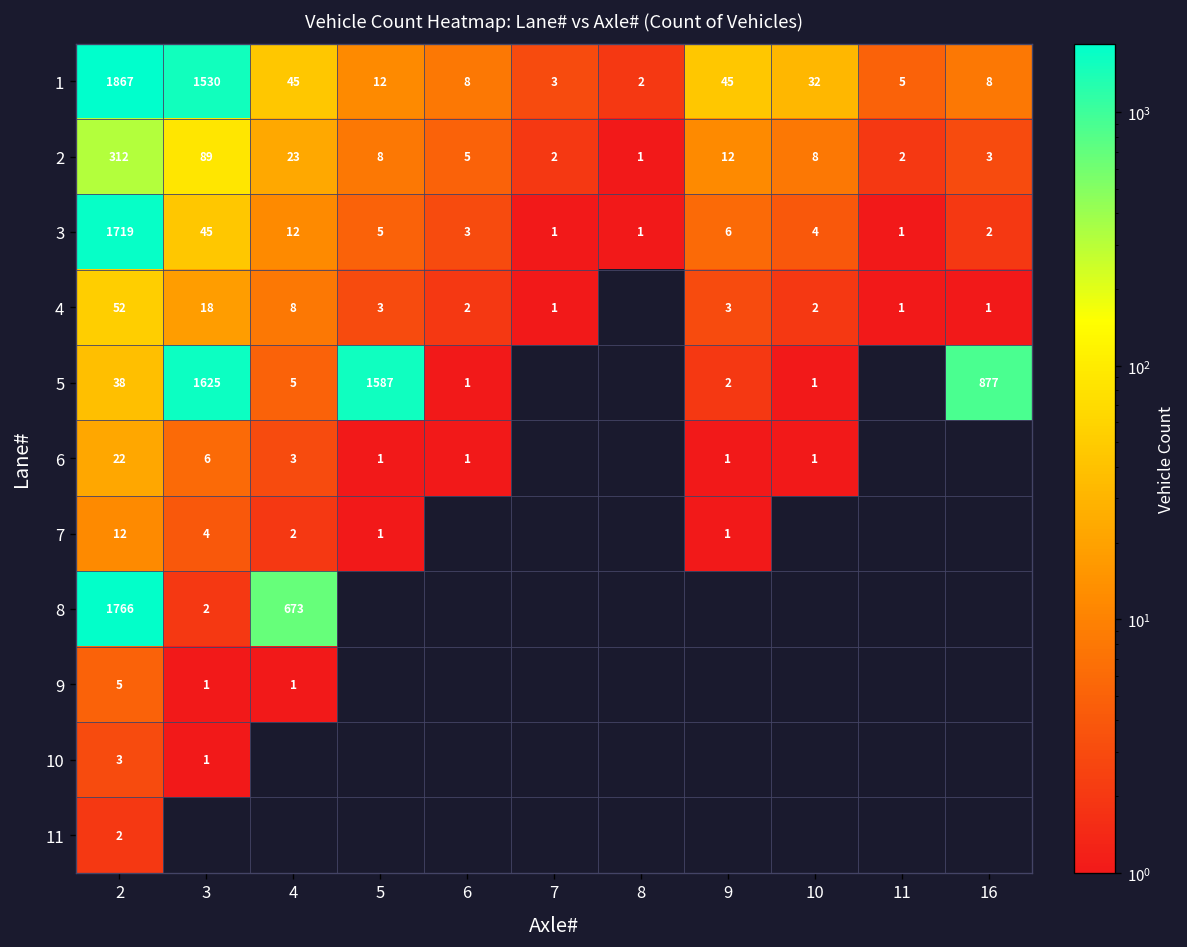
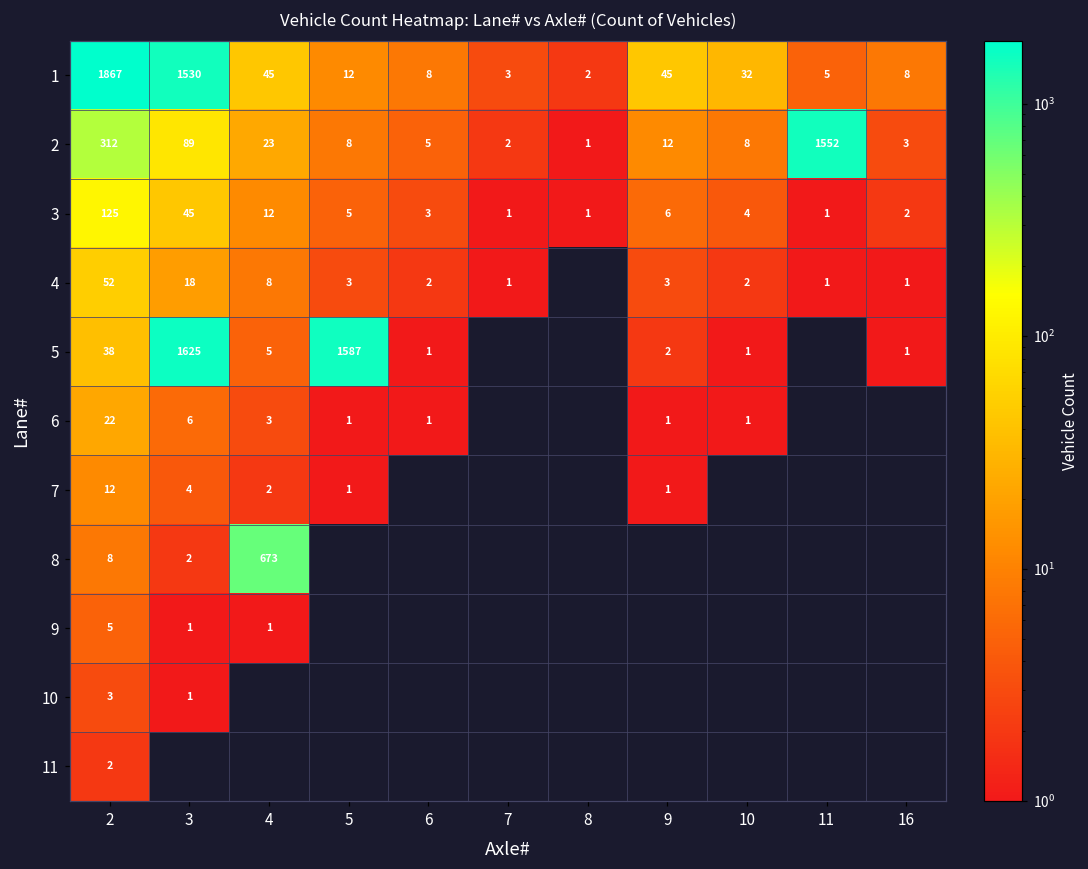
2, 11: 2 -> 1552
3, 2: 1719 -> 125
5, 16: 877 -> 1
8, 2: 1766 -> 8
